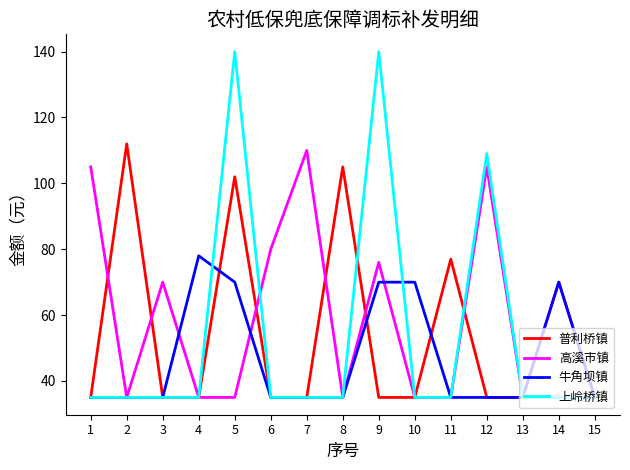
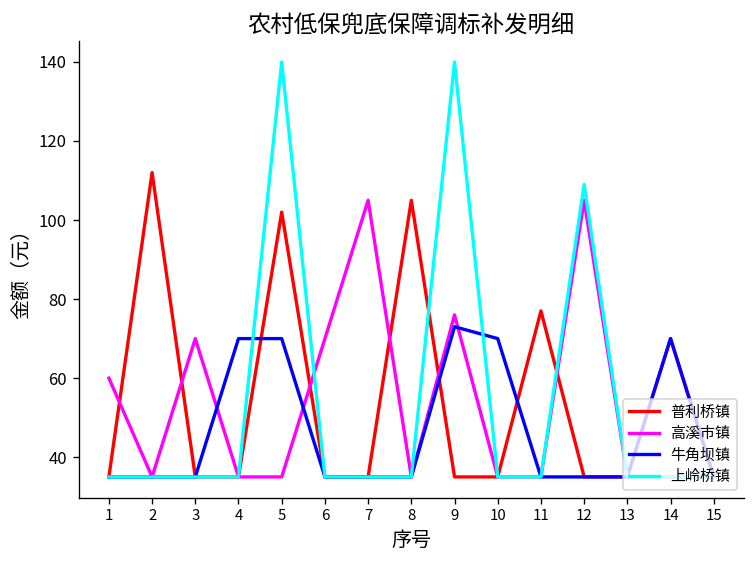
高溪市镇, 1: 105 -> 60
牛角坝镇, 4: 78 -> 70
高溪市镇, 6: 80 -> 70
高溪市镇, 7: 110 -> 105
牛角坝镇, 9: 70 -> 73
